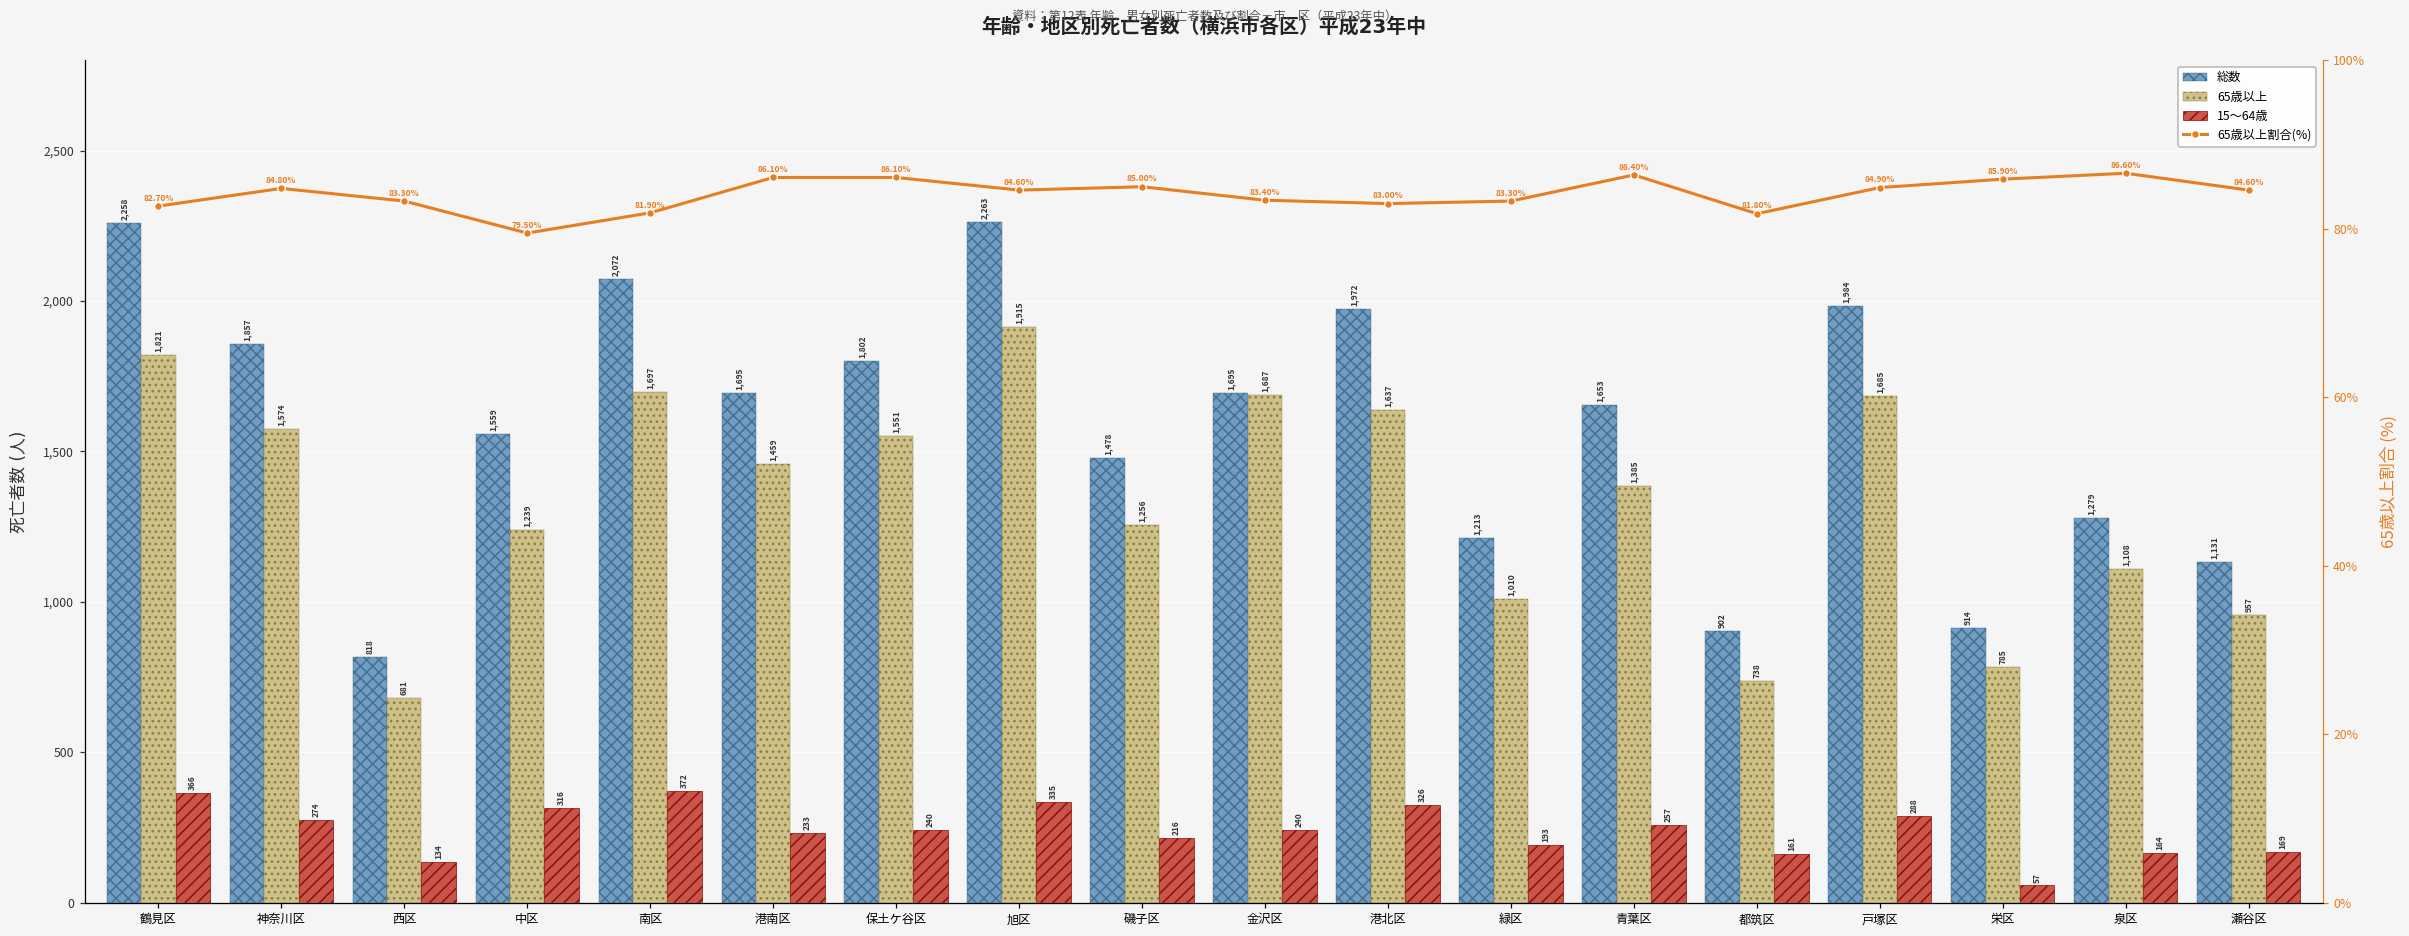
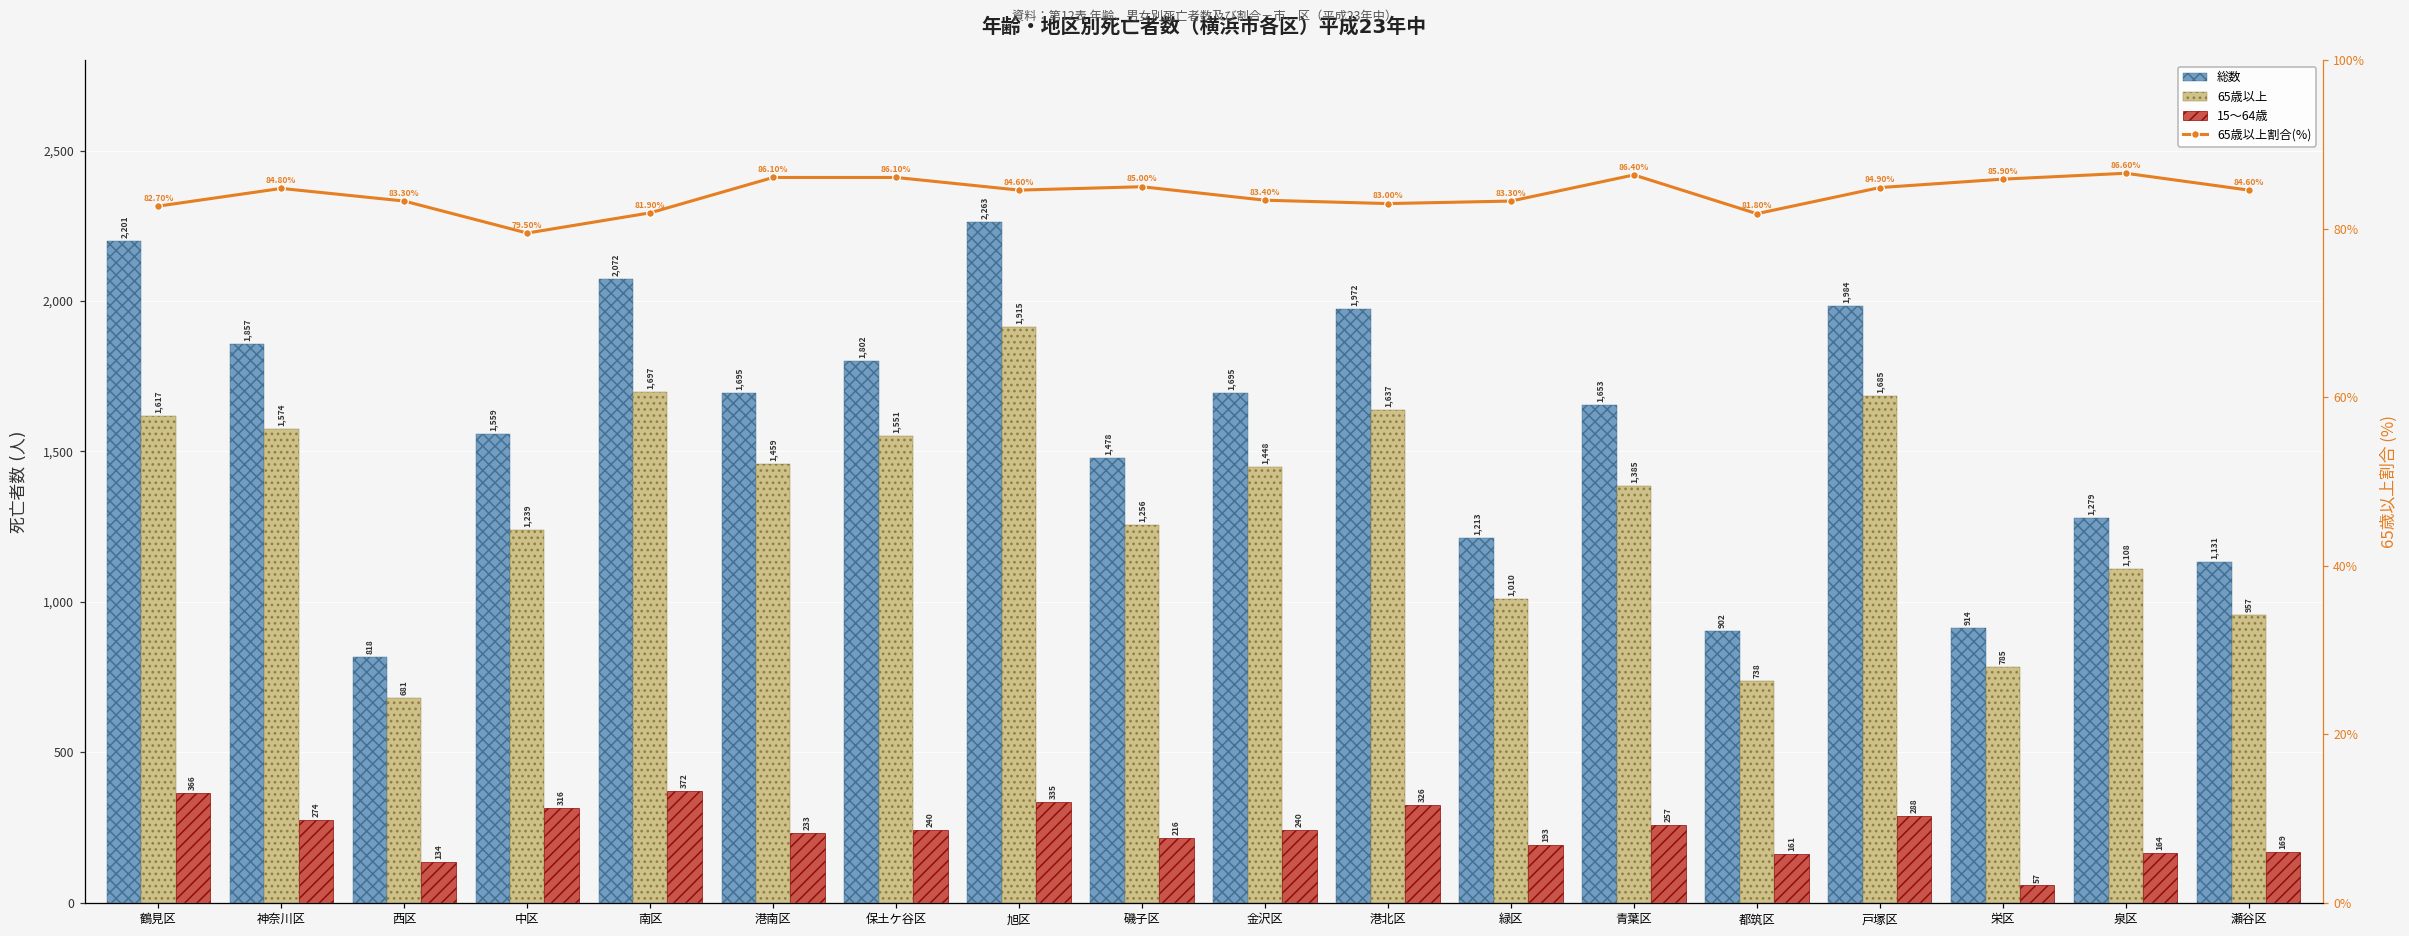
総数, 鶴見区: 2,258 -> 2,201
65歳以上, 鶴見区: 1,821 -> 1,617
65歳以上, 金沢区: 1,687 -> 1,448
